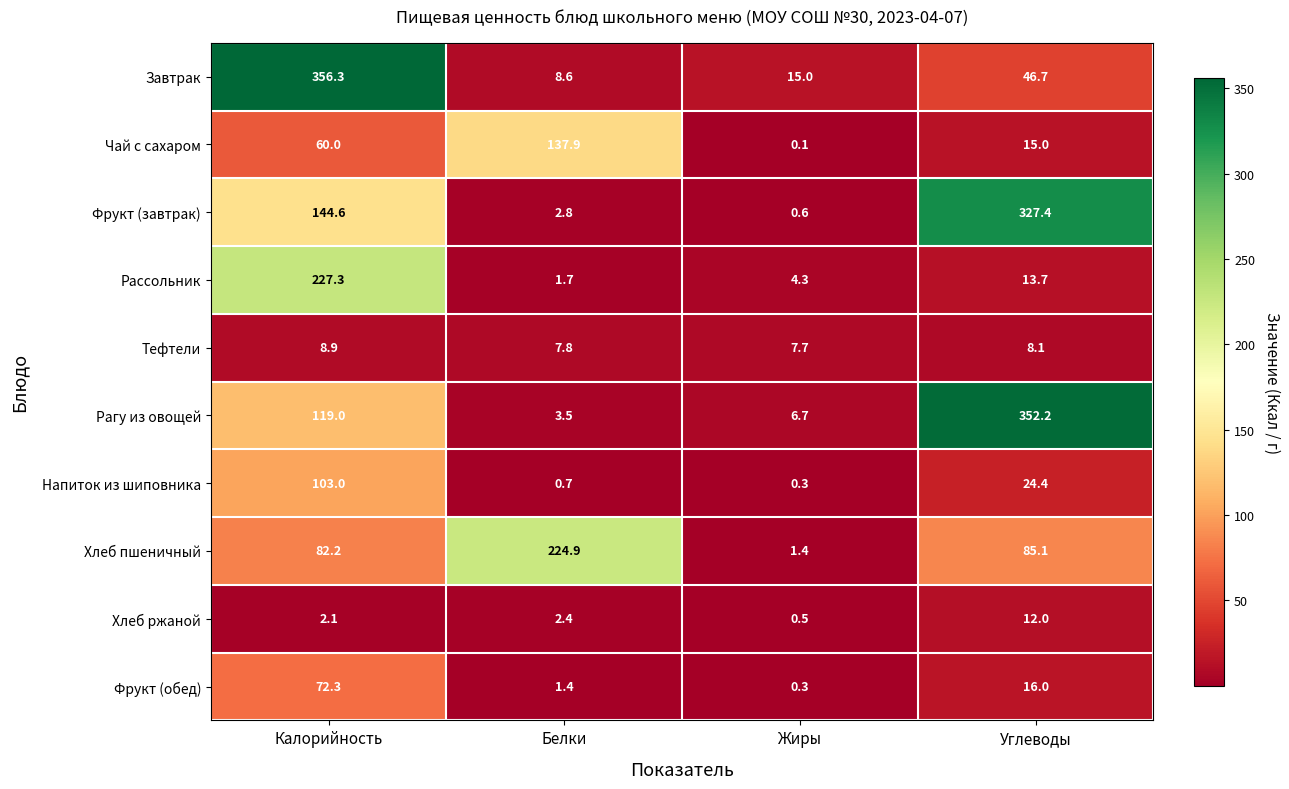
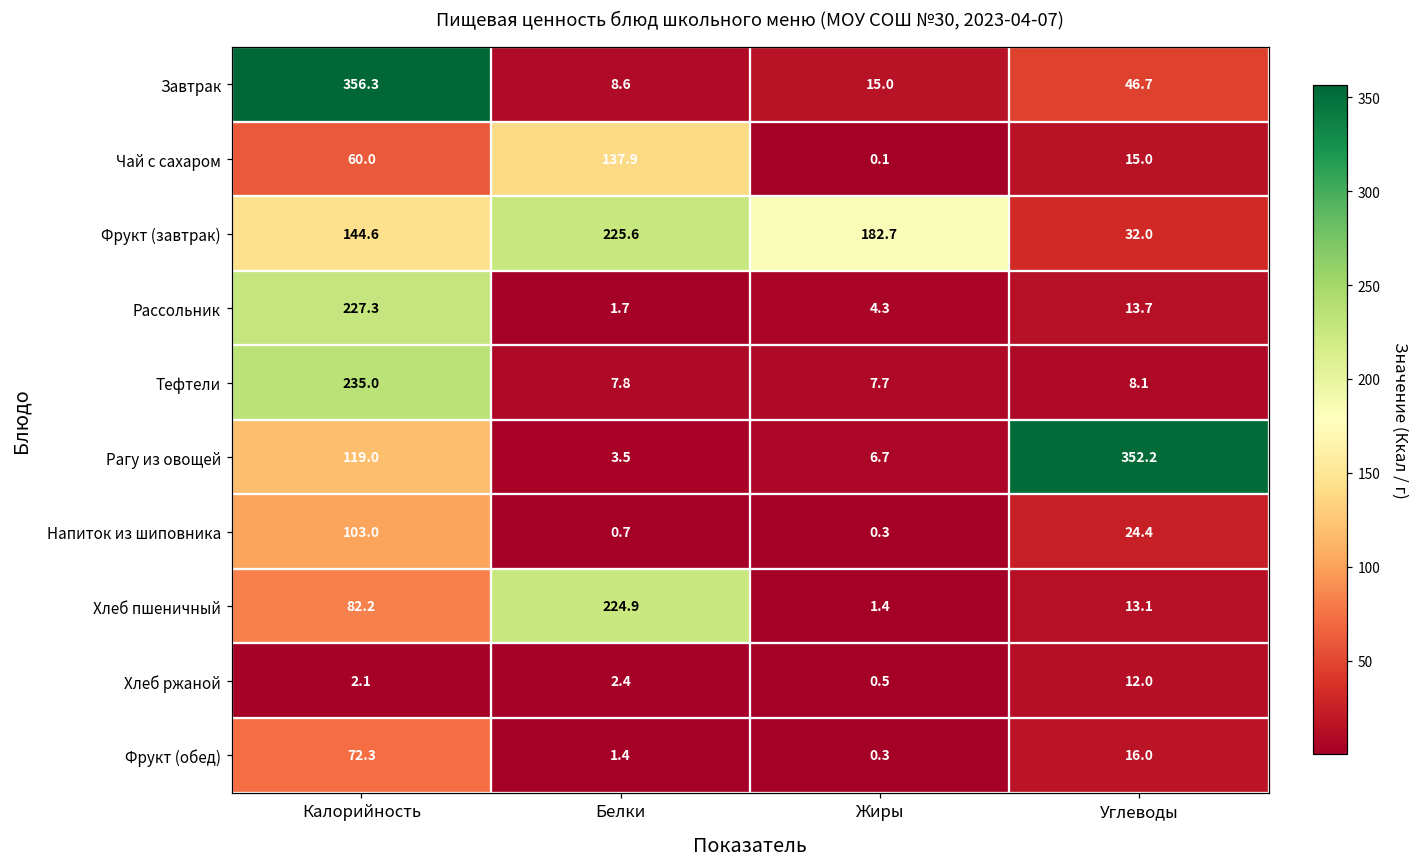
Фрукт (завтрак), Белки: 2.8 -> 225.6
Фрукт (завтрак), Жиры: 0.6 -> 182.7
Фрукт (завтрак), Углеводы: 327.4 -> 32.0
Тефтели, Калорийность: 8.9 -> 235.0
Хлеб пшеничный, Углеводы: 85.1 -> 13.1
